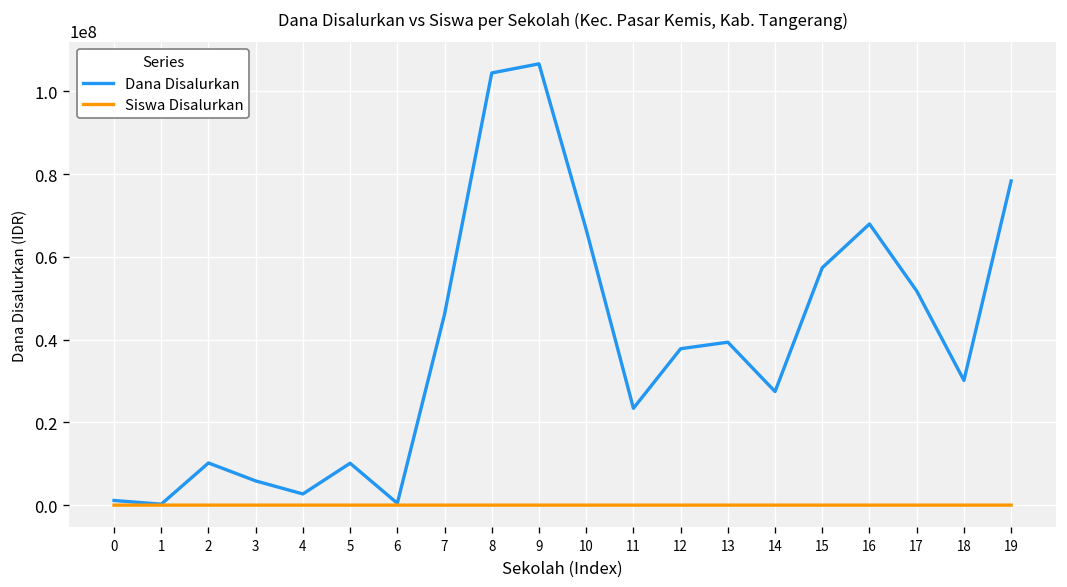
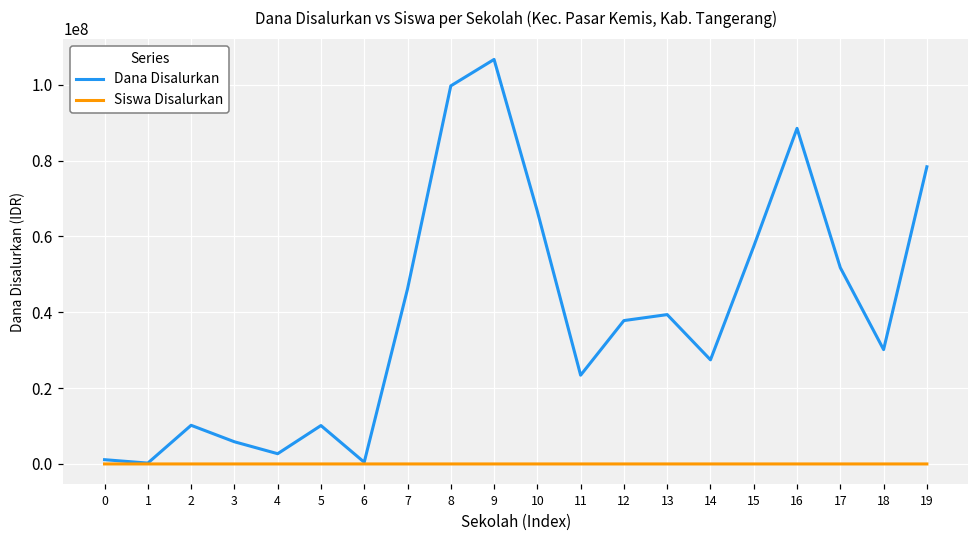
Dana Disalurkan, 8: 104000000 -> 100000000
Dana Disalurkan, 16: 68000000 -> 88000000
